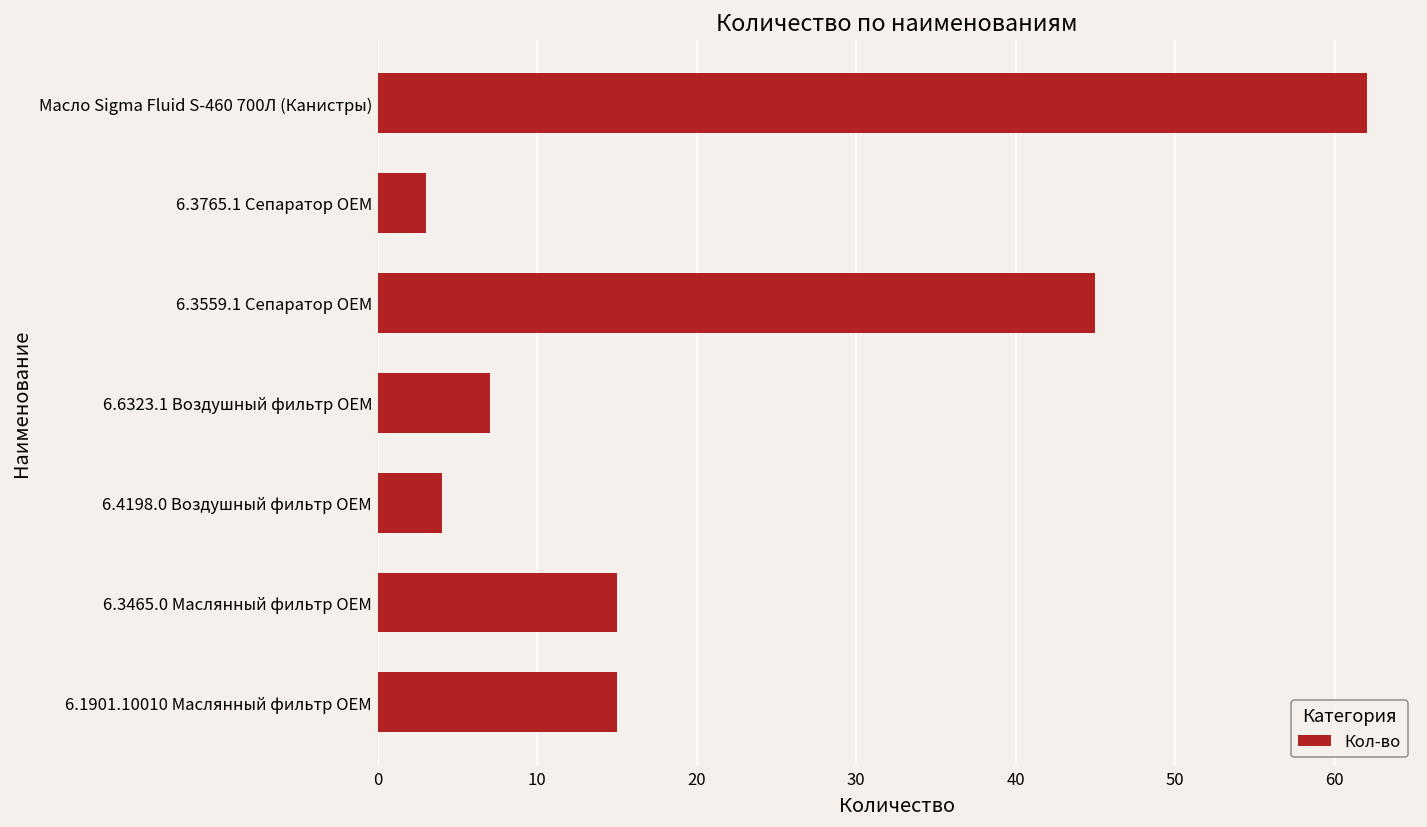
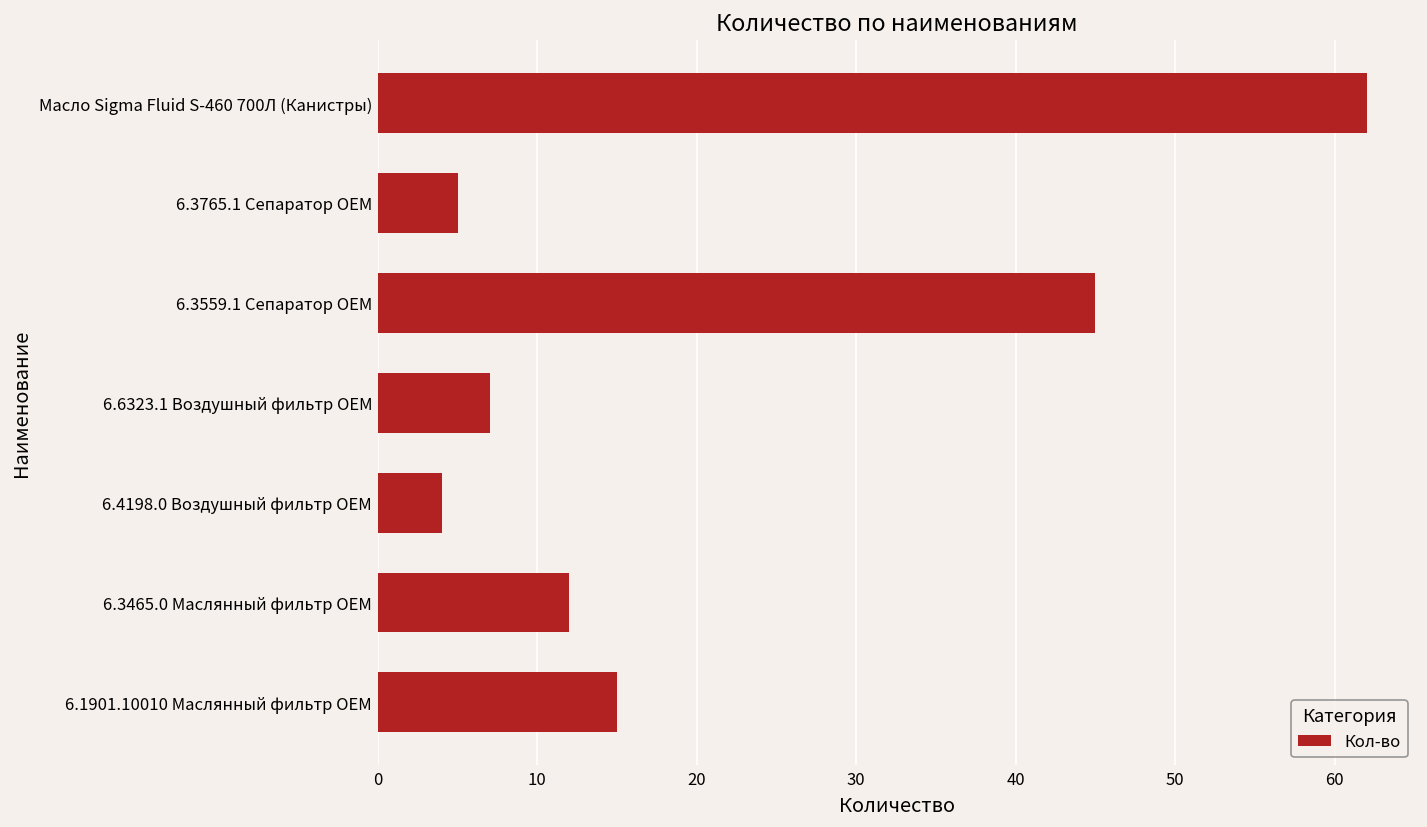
6.3765.1 Сепаратор OEM: 3 -> 5
6.3465.0 Маслянный фильтр OEM: 15 -> 12
